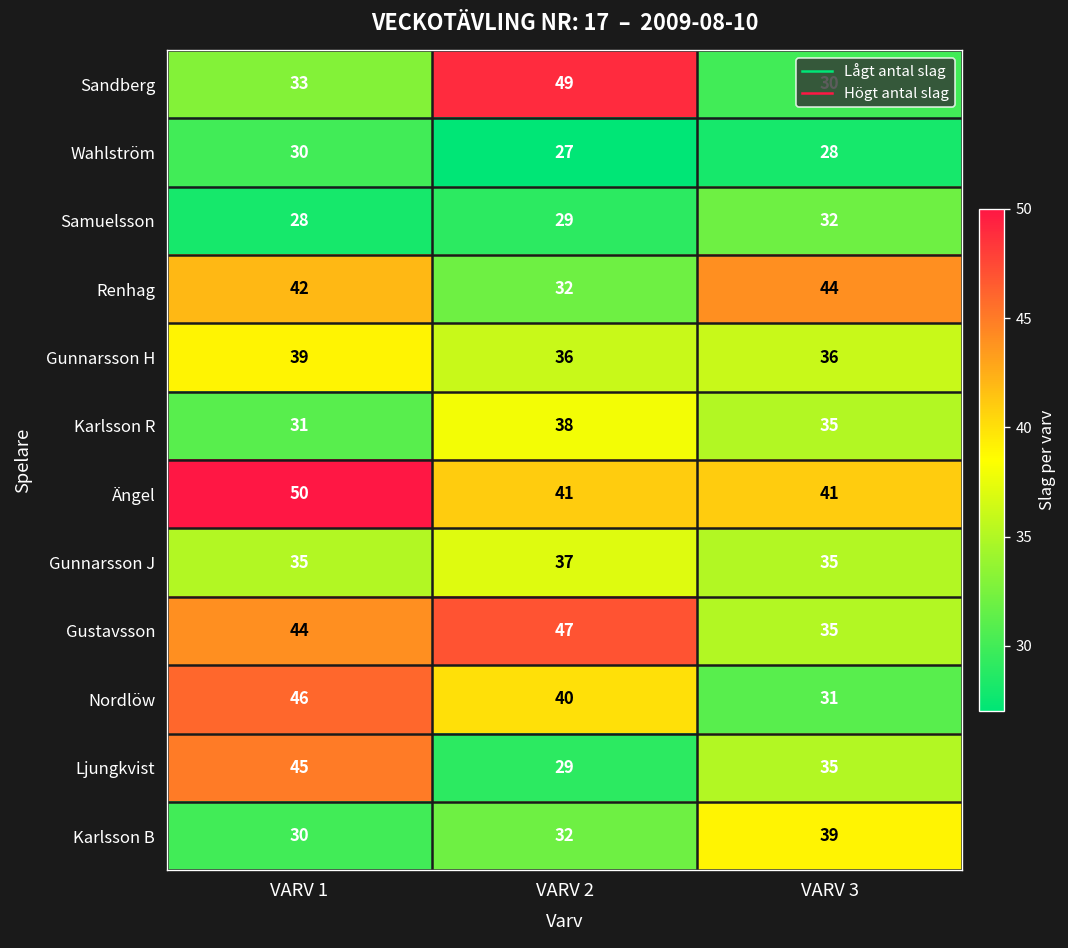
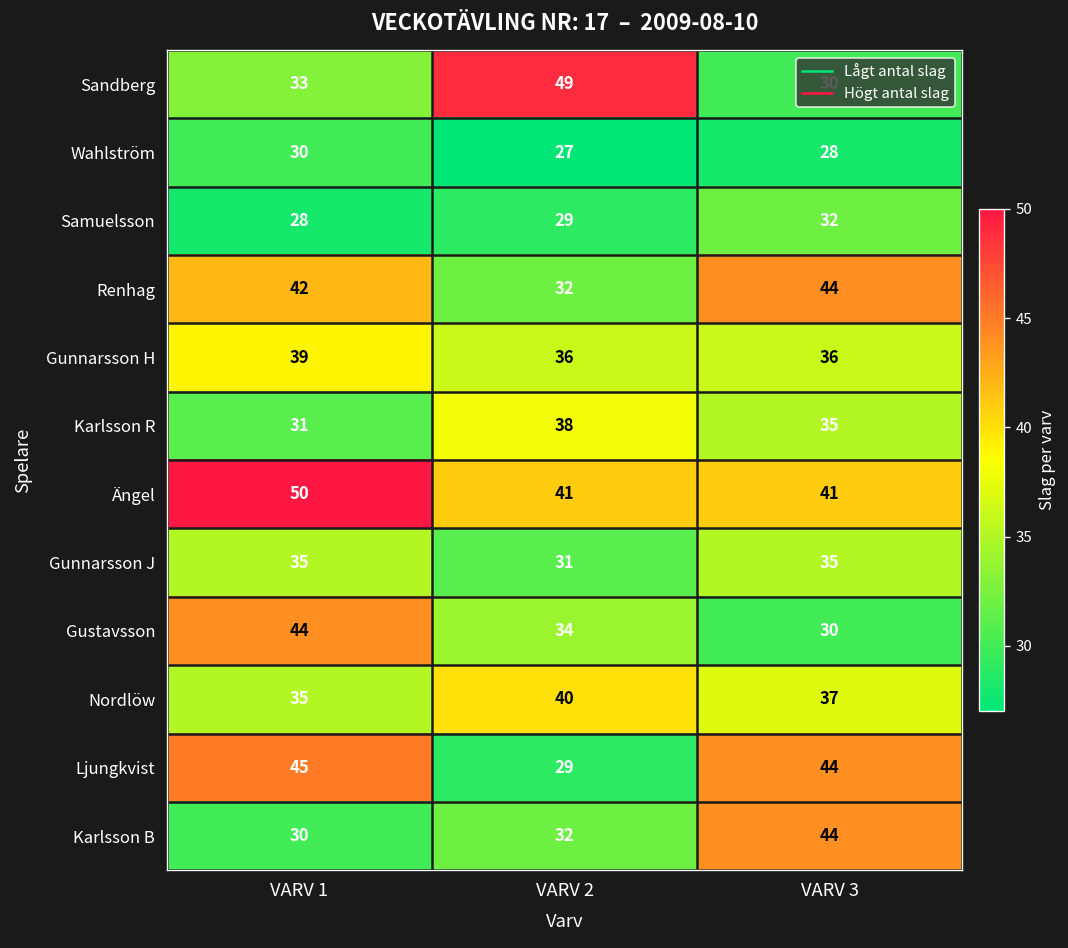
Gunnarsson J, VARV 2: 37 -> 31
Gustavsson, VARV 2: 47 -> 34
Gustavsson, VARV 3: 35 -> 30
Nordlöw, VARV 1: 46 -> 35
Nordlöw, VARV 3: 31 -> 37
Ljungkvist, VARV 3: 35 -> 44
Karlsson B, VARV 3: 39 -> 44
